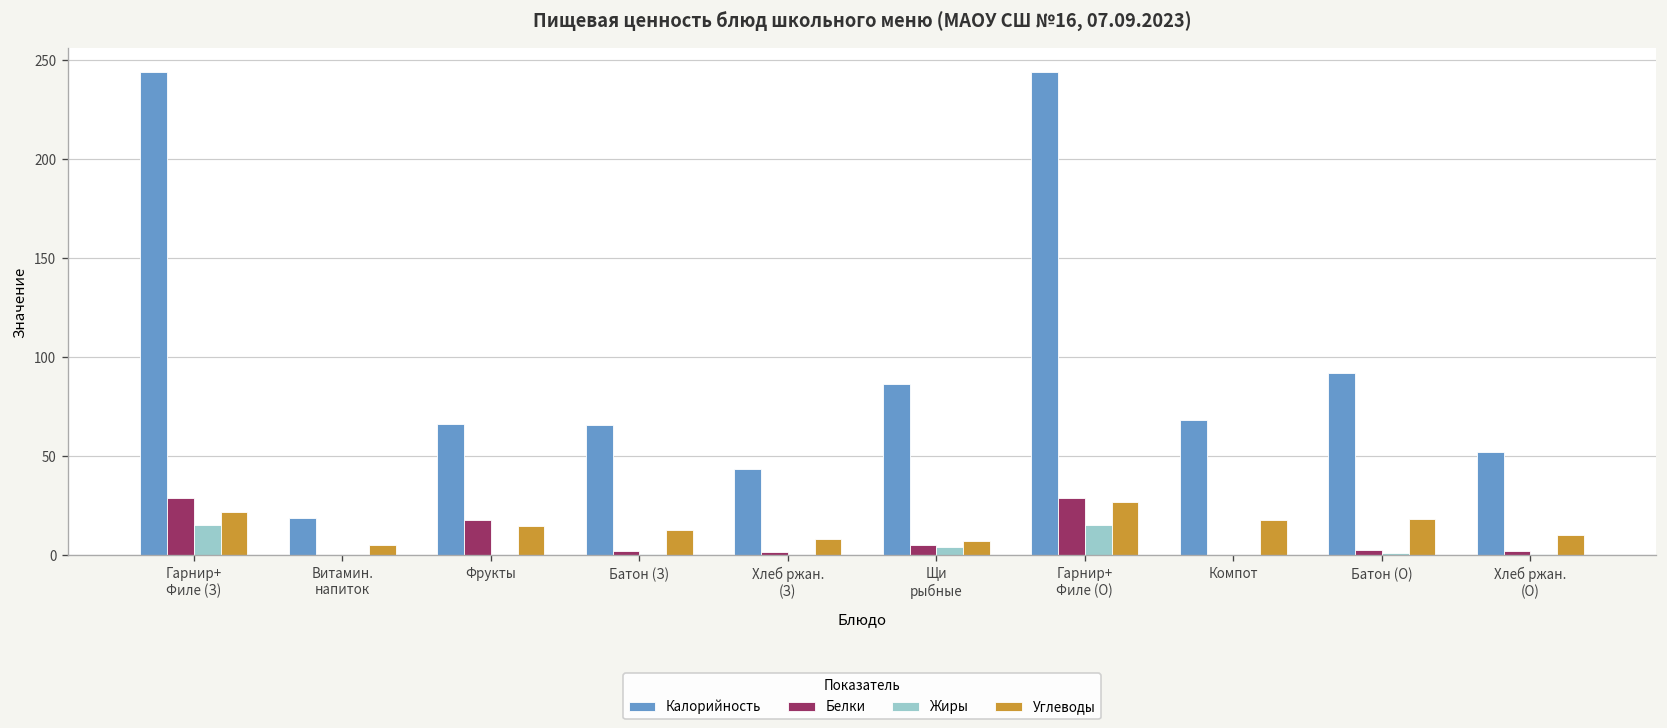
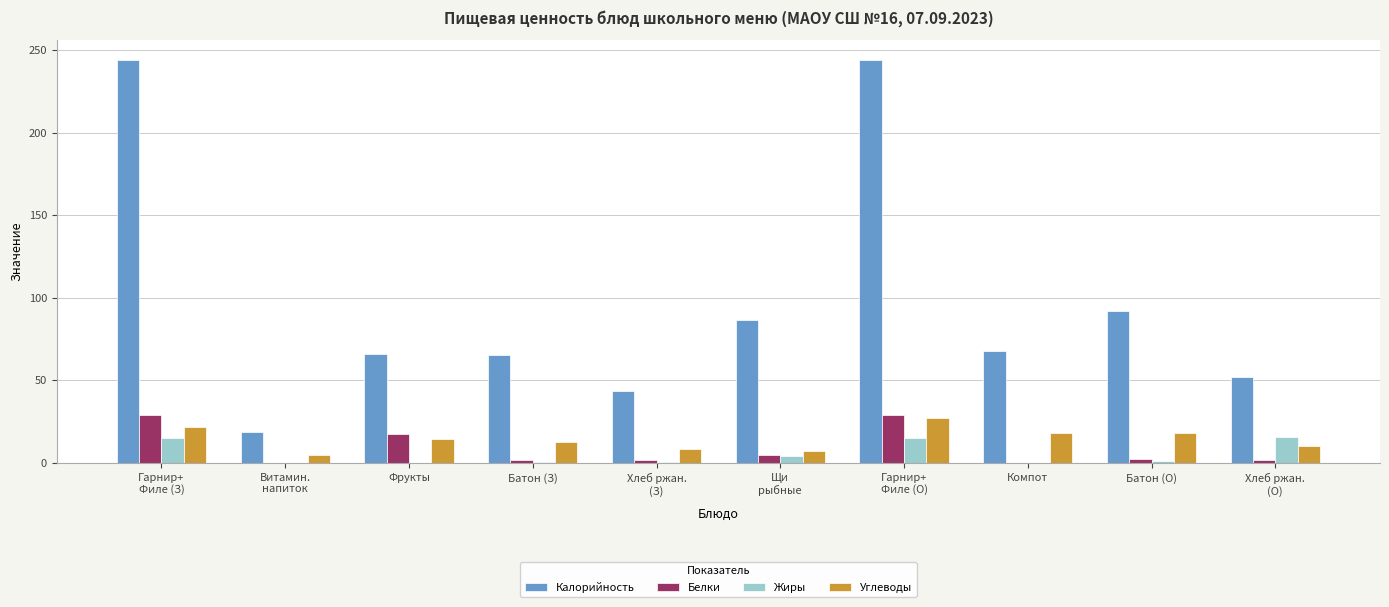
Жиры, Хлеб ржан. (О): 0 -> 16
